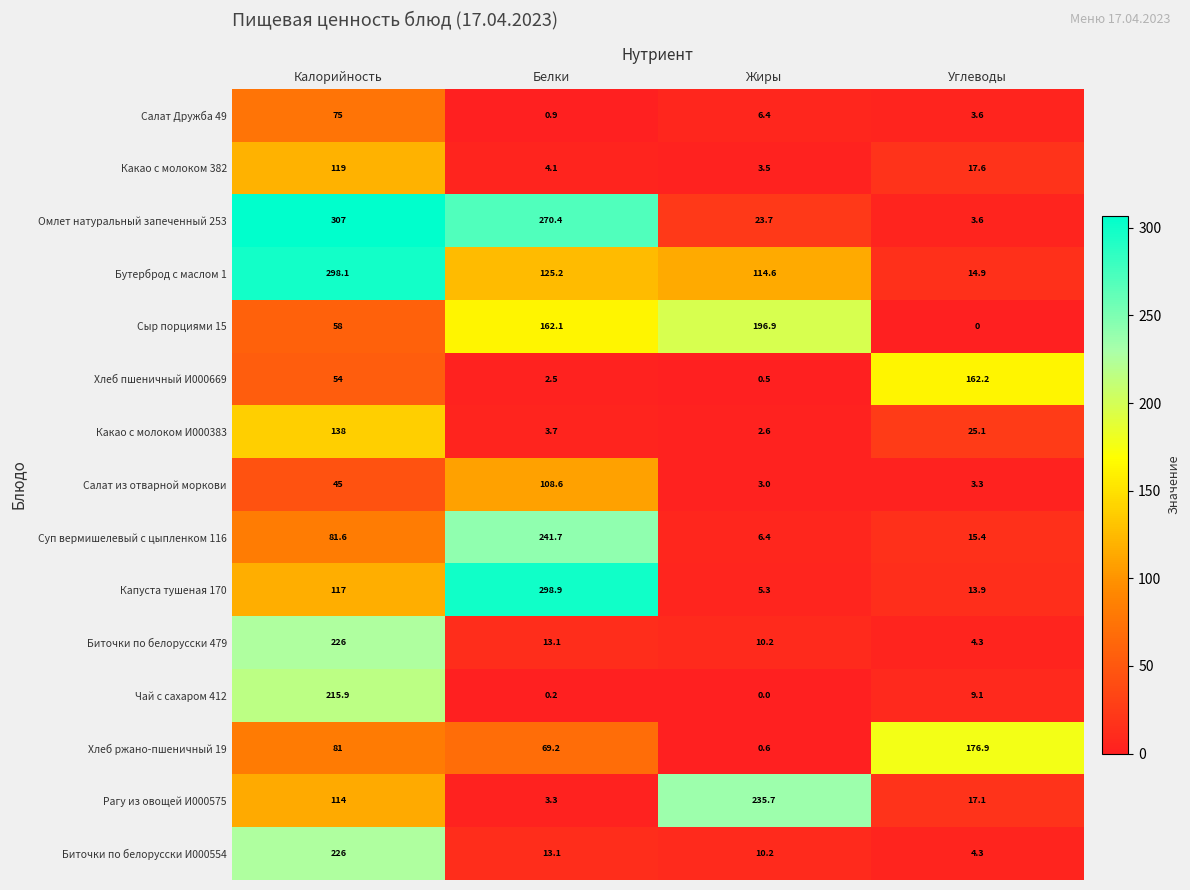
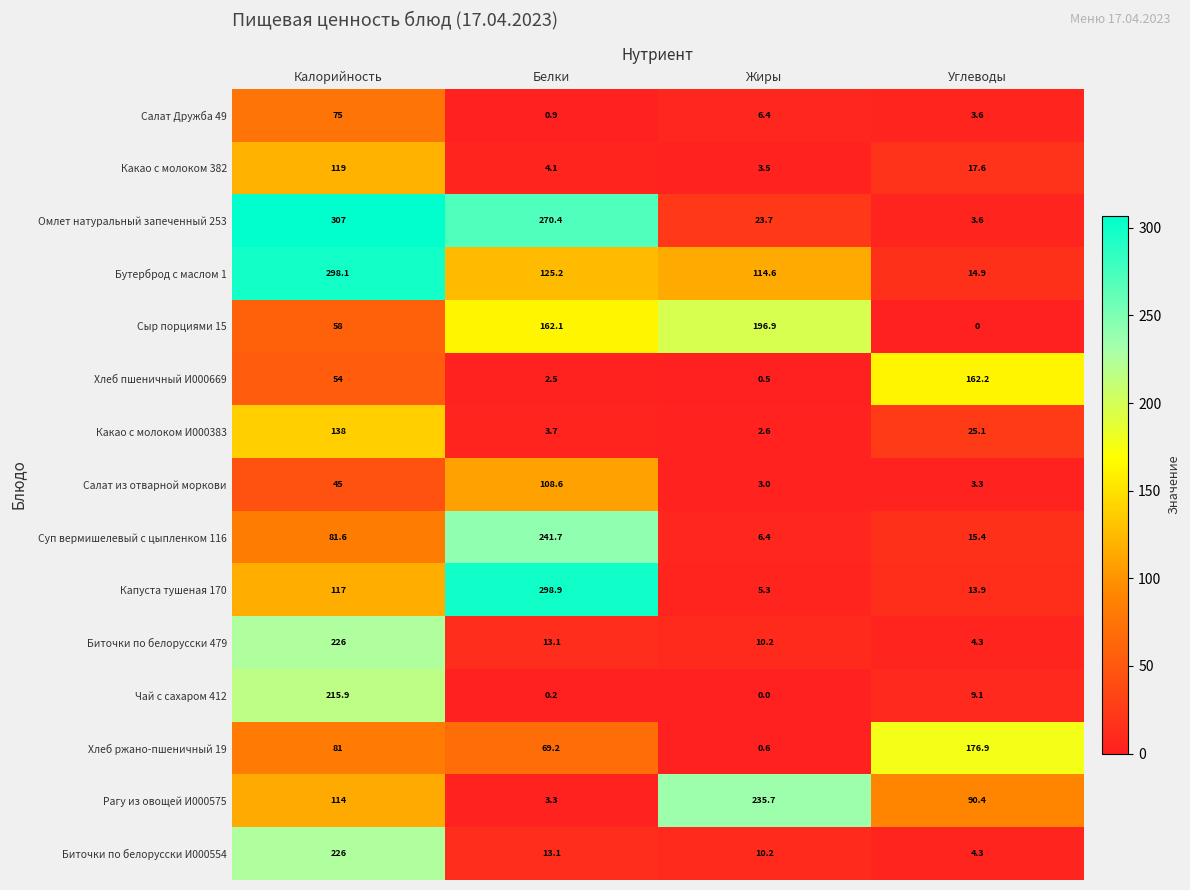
Рагу из овощей И000575, Углеводы: 17.1 -> 90.4
